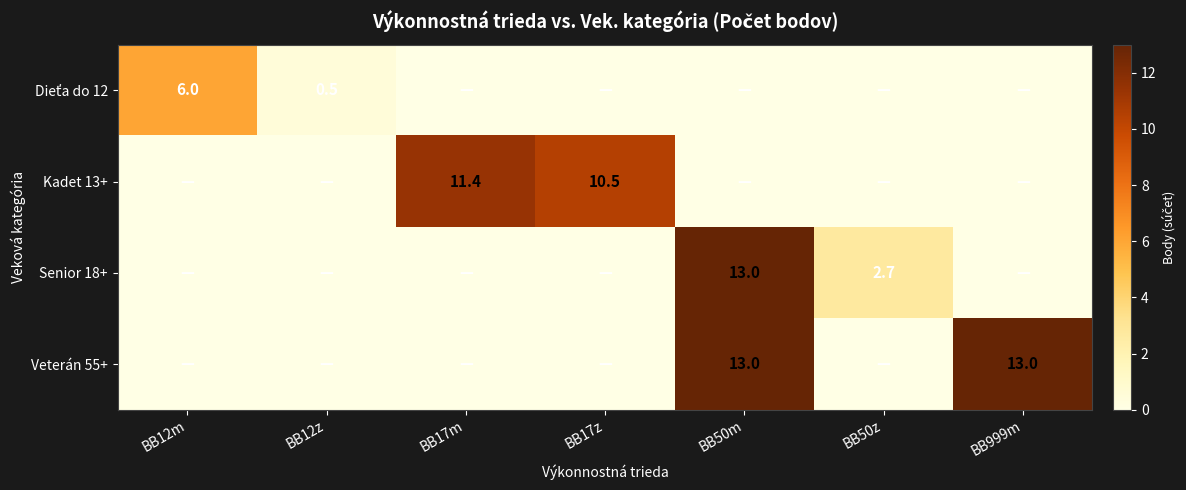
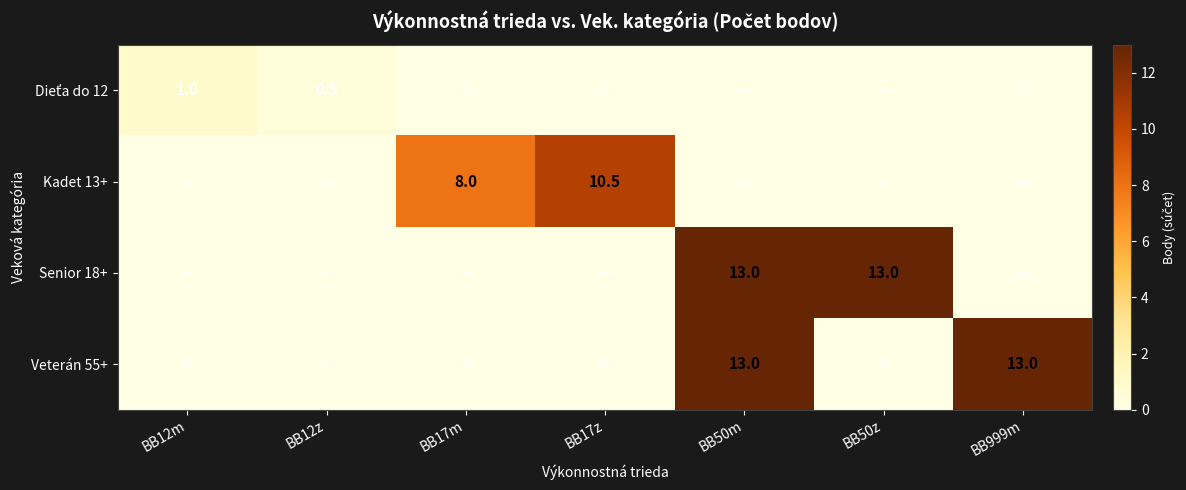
Dieťa do 12, BB12m: 6.0 -> 1.0
Kadet 13+, BB17m: 11.4 -> 8.0
Senior 18+, BB50z: 2.7 -> 13.0
